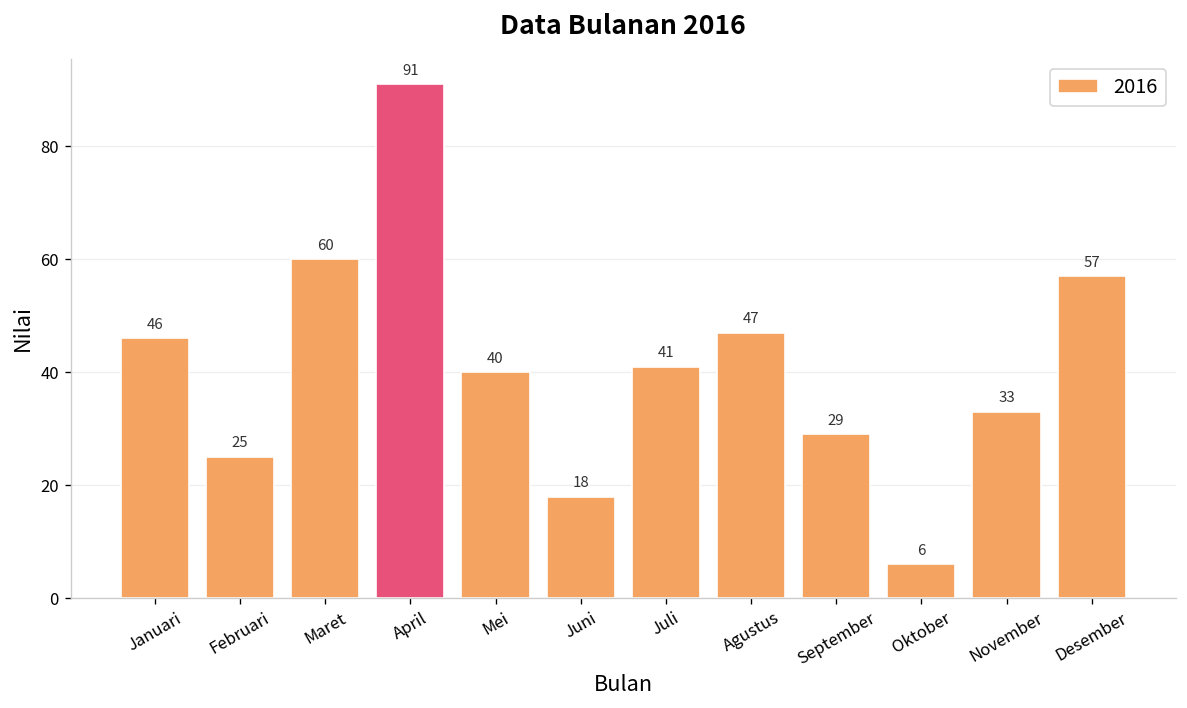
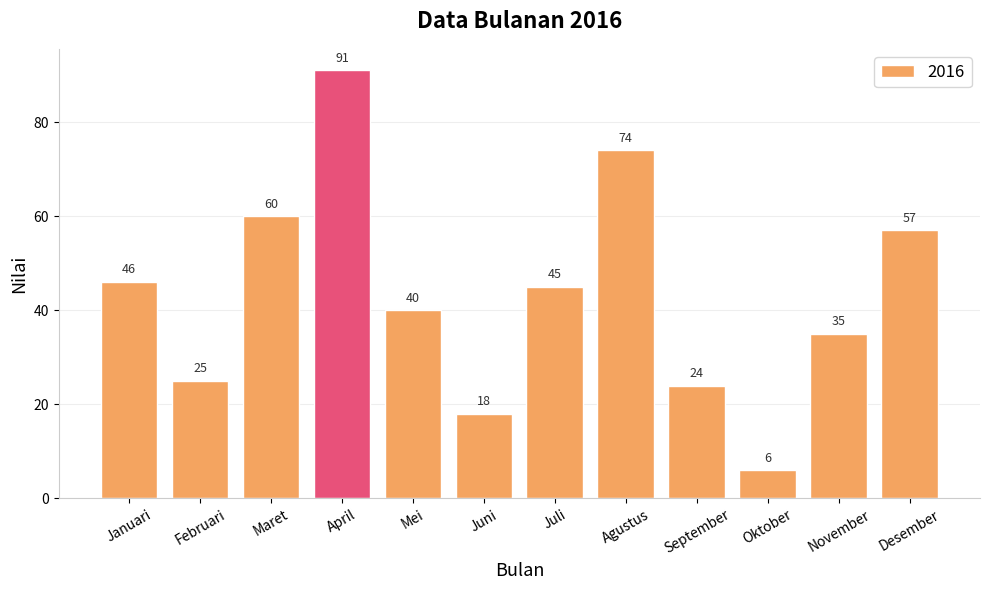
Juli: 41 -> 45
Agustus: 47 -> 74
September: 29 -> 24
November: 33 -> 35
